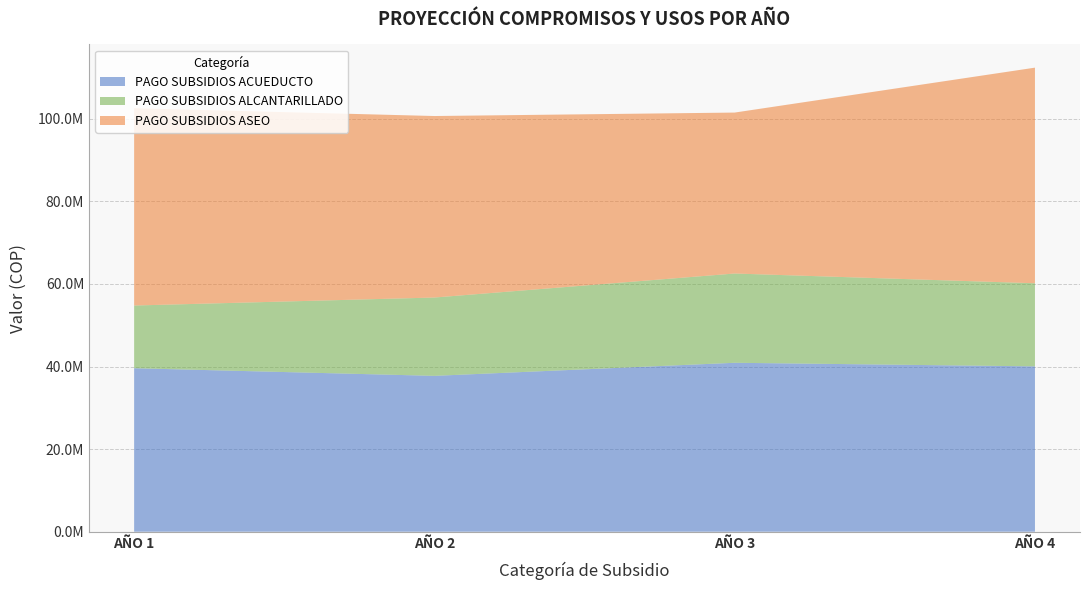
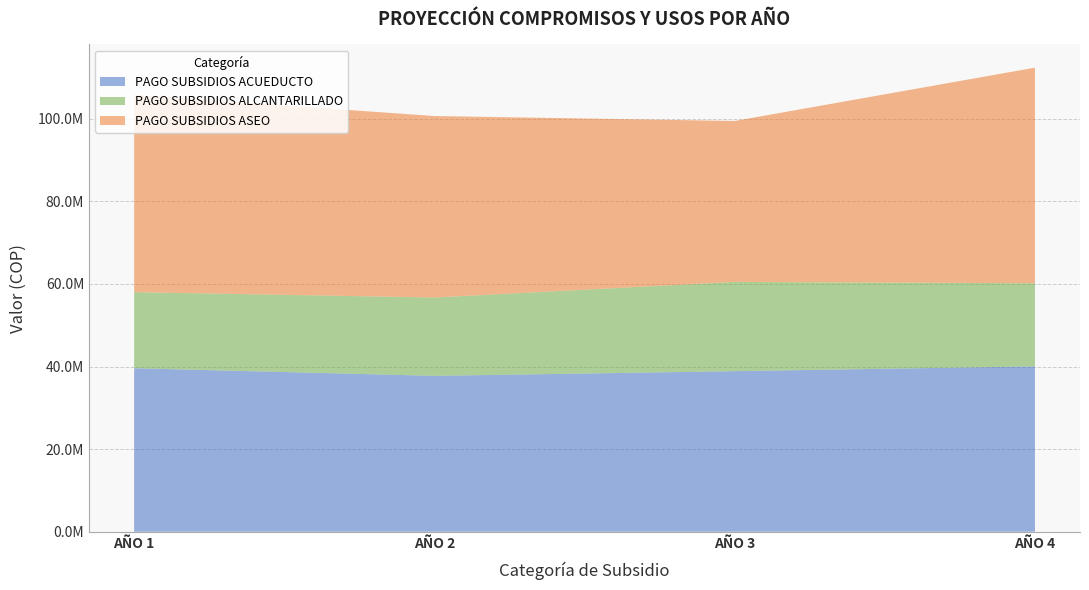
PAGO SUBSIDIOS ALCANTARILLADO, AÑO 1: 15000000 -> 18000000
PAGO SUBSIDIOS ACUEDUCTO, AÑO 3: 41000000 -> 39000000
